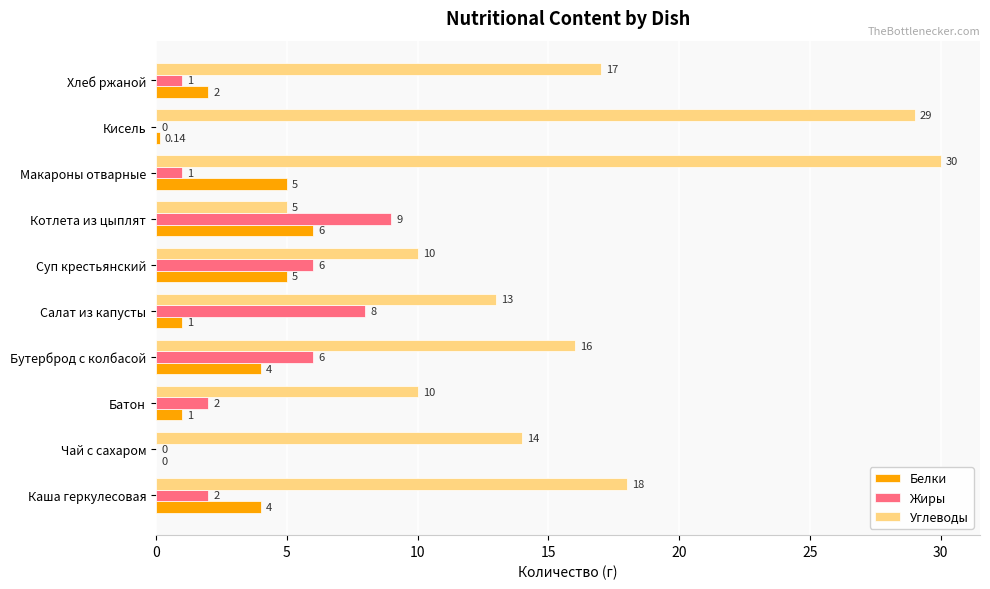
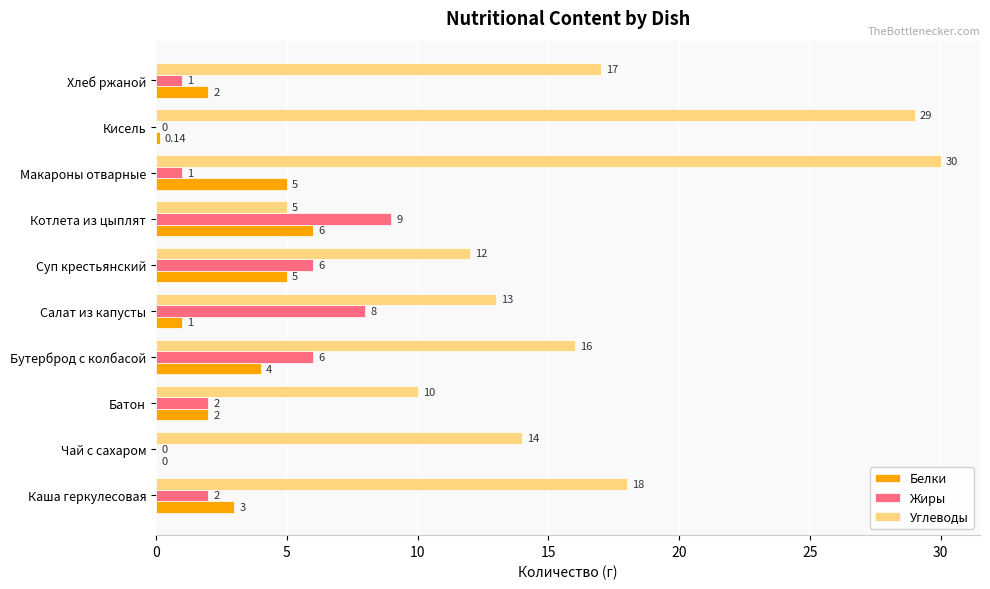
Углеводы, Суп крестьянский: 10 -> 12
Белки, Батон: 1 -> 2
Белки, Каша геркулесовая: 4 -> 3
